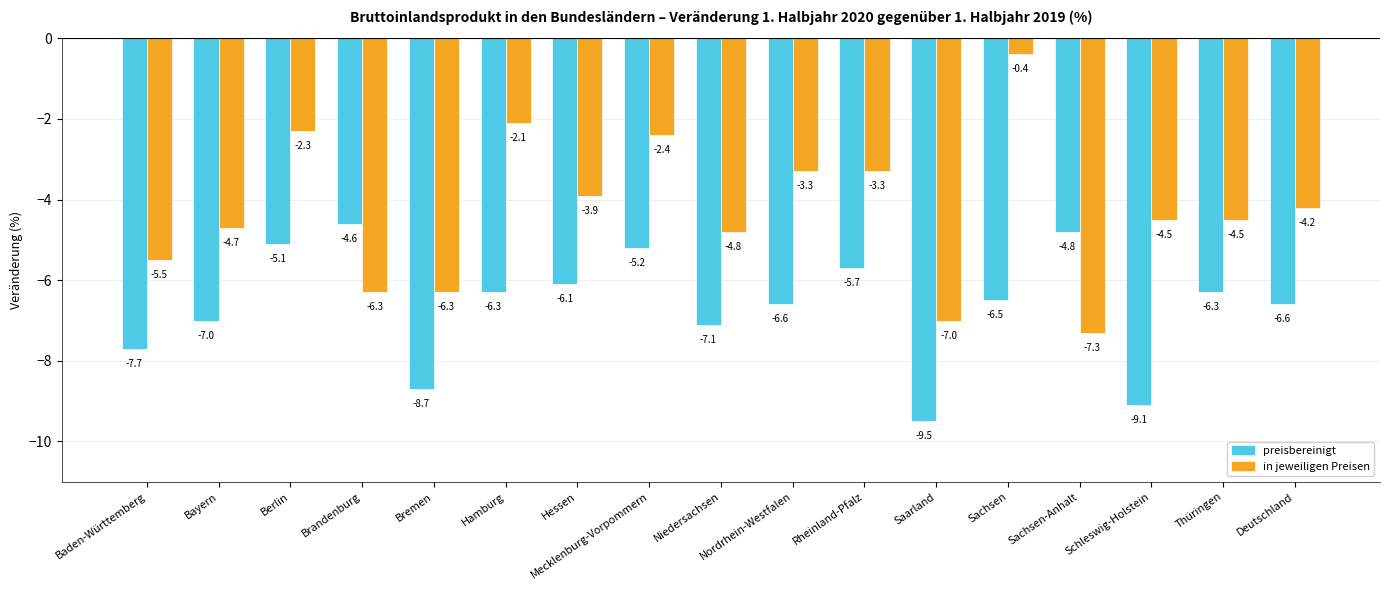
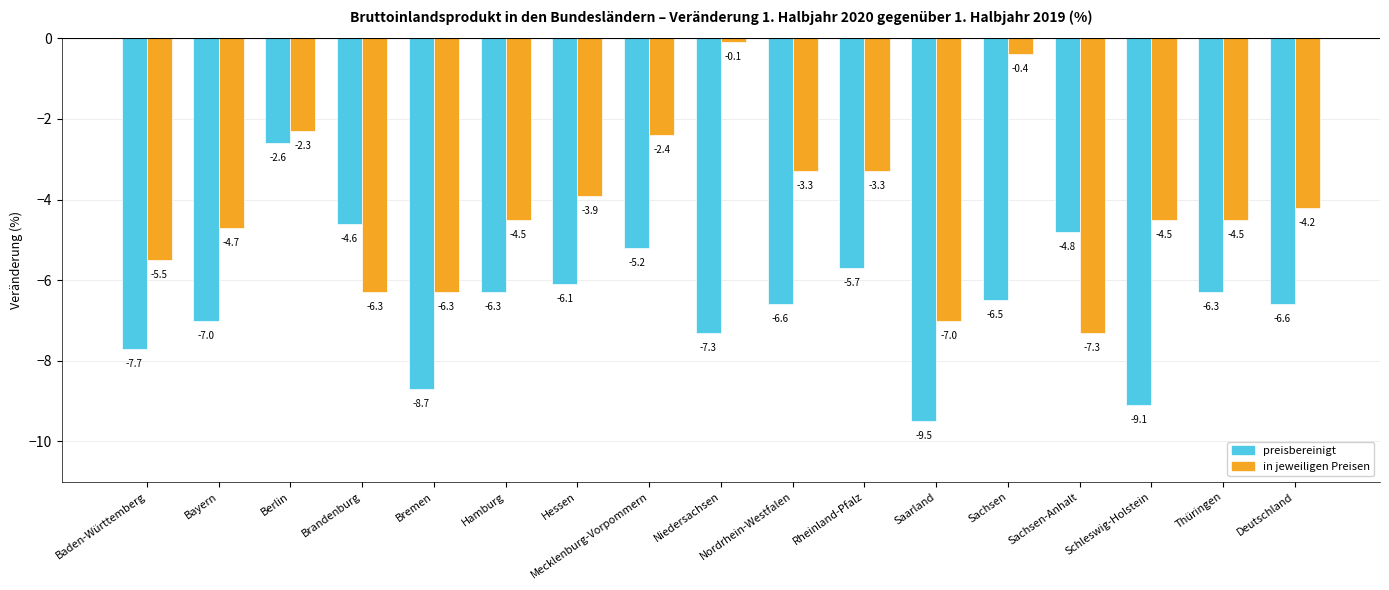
preisbereinigt, Berlin: -5.1 -> -2.6
in jeweiligen Preisen, Hamburg: -2.1 -> -4.5
preisbereinigt, Niedersachsen: -7.1 -> -7.3
in jeweiligen Preisen, Niedersachsen: -4.8 -> -0.1
